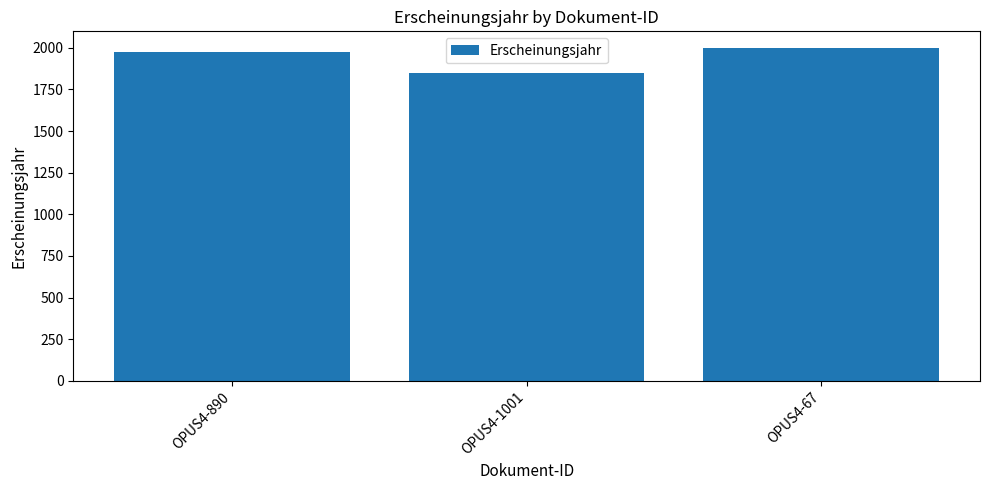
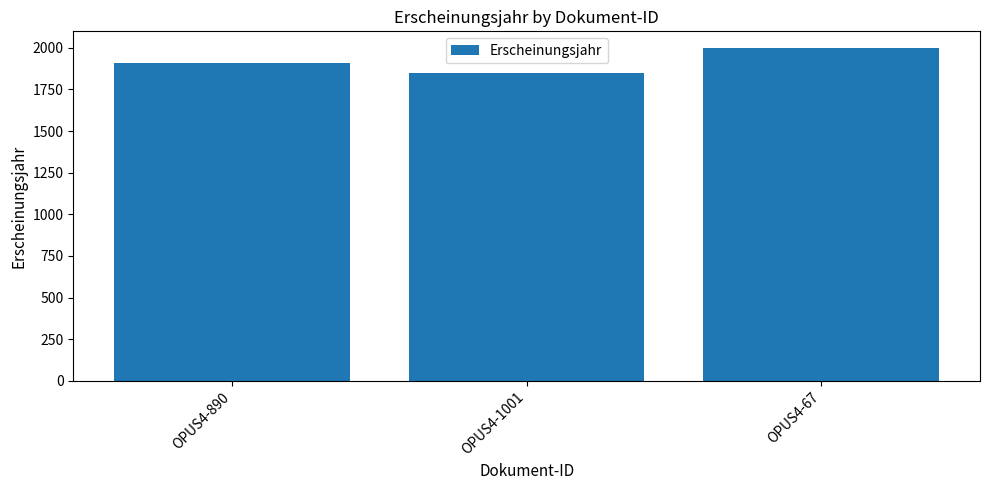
OPUS4-890: 1980 -> 1910
